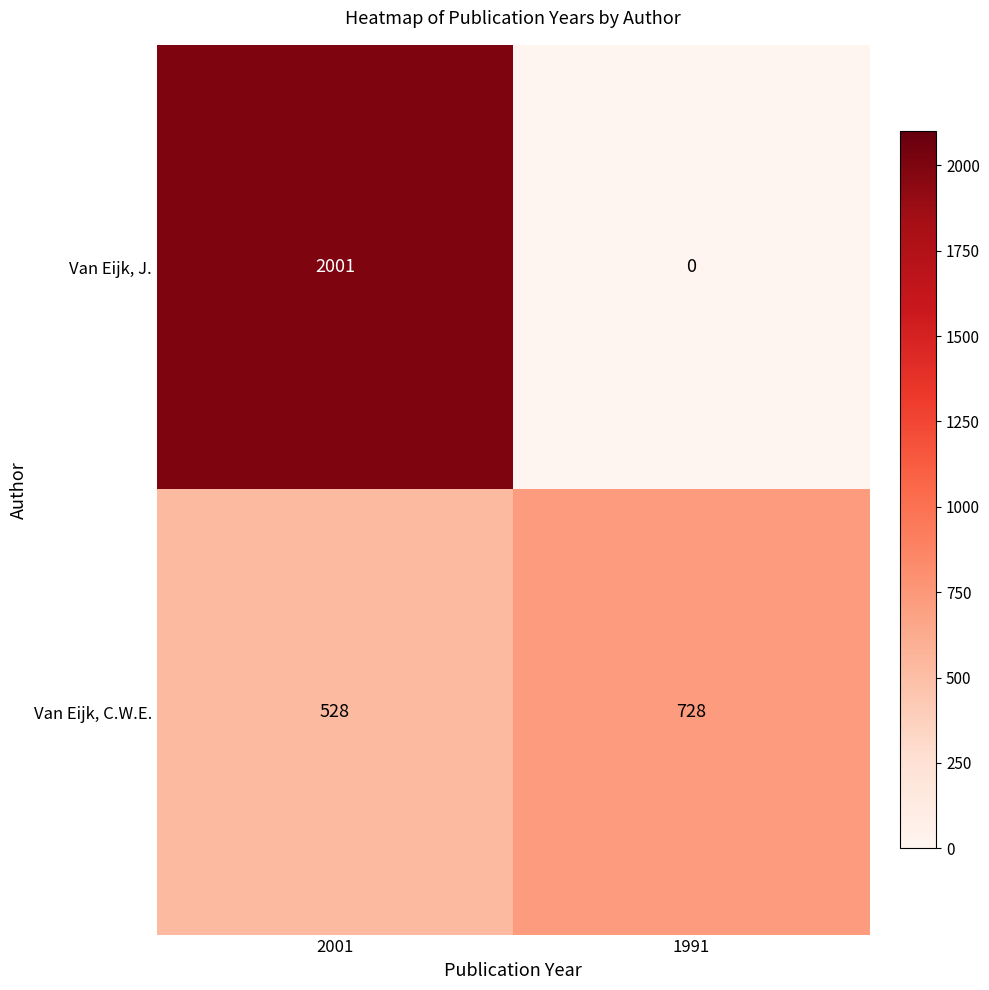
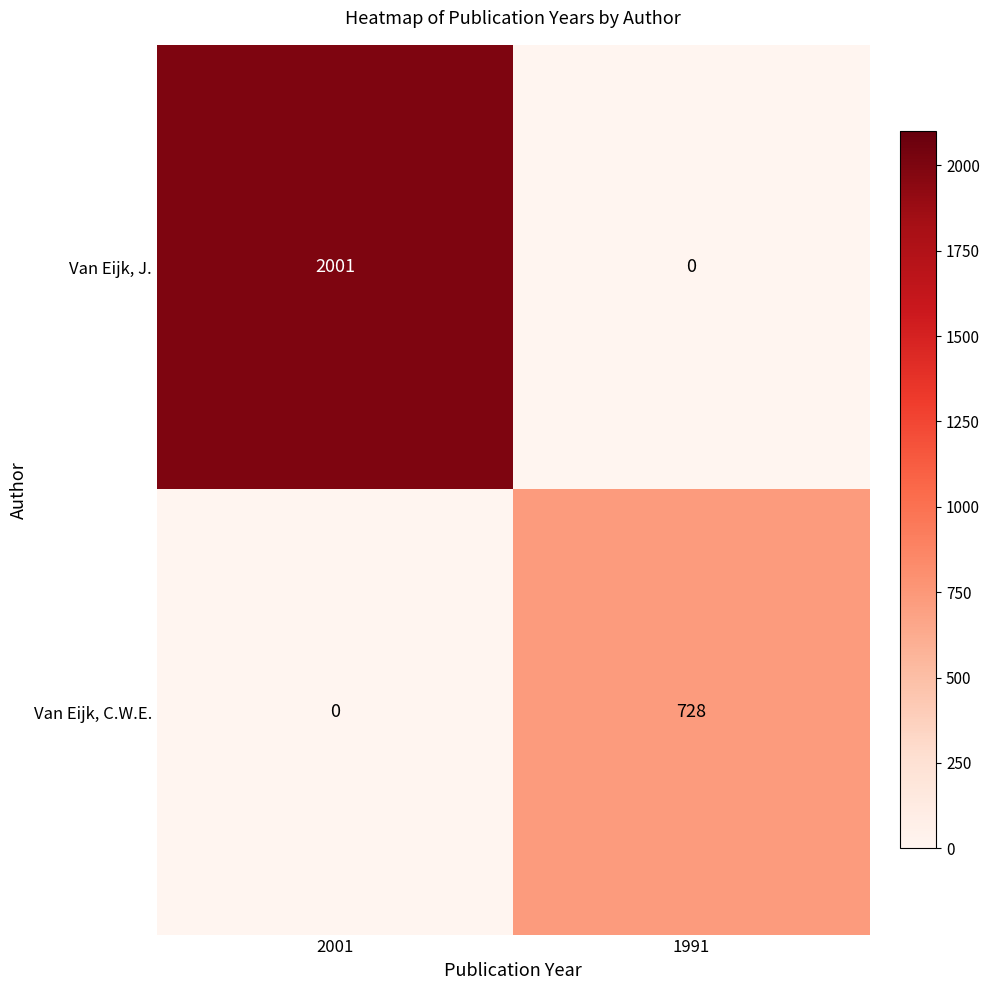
Van Eijk, C.W.E., 2001: 528 -> 0
